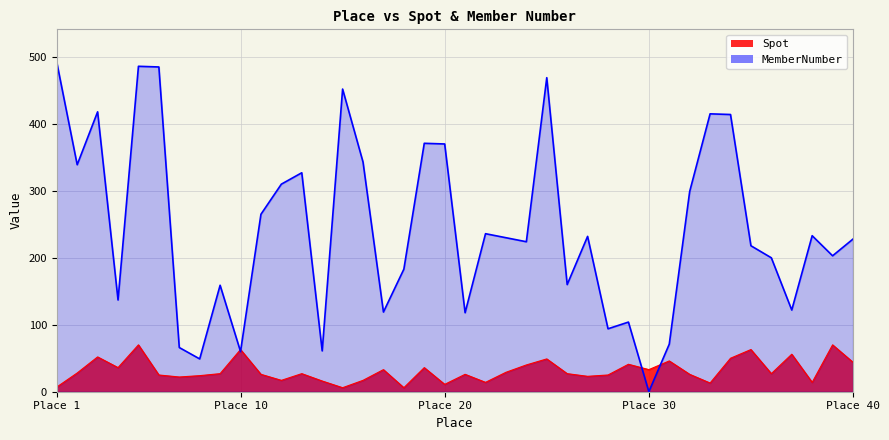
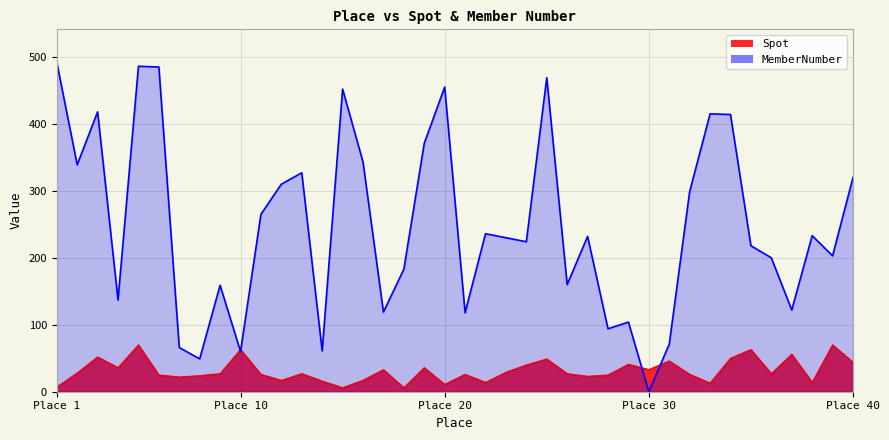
MemberNumber, Place 20: 370 -> 460
MemberNumber, Place 40: 230 -> 320
